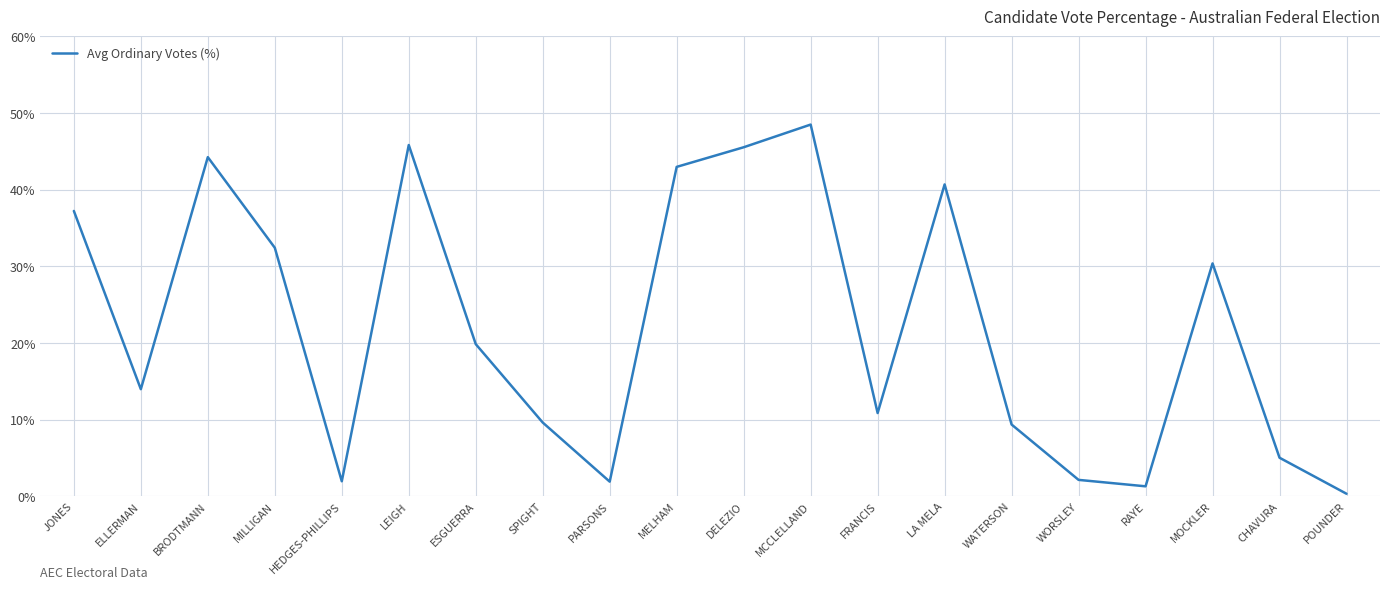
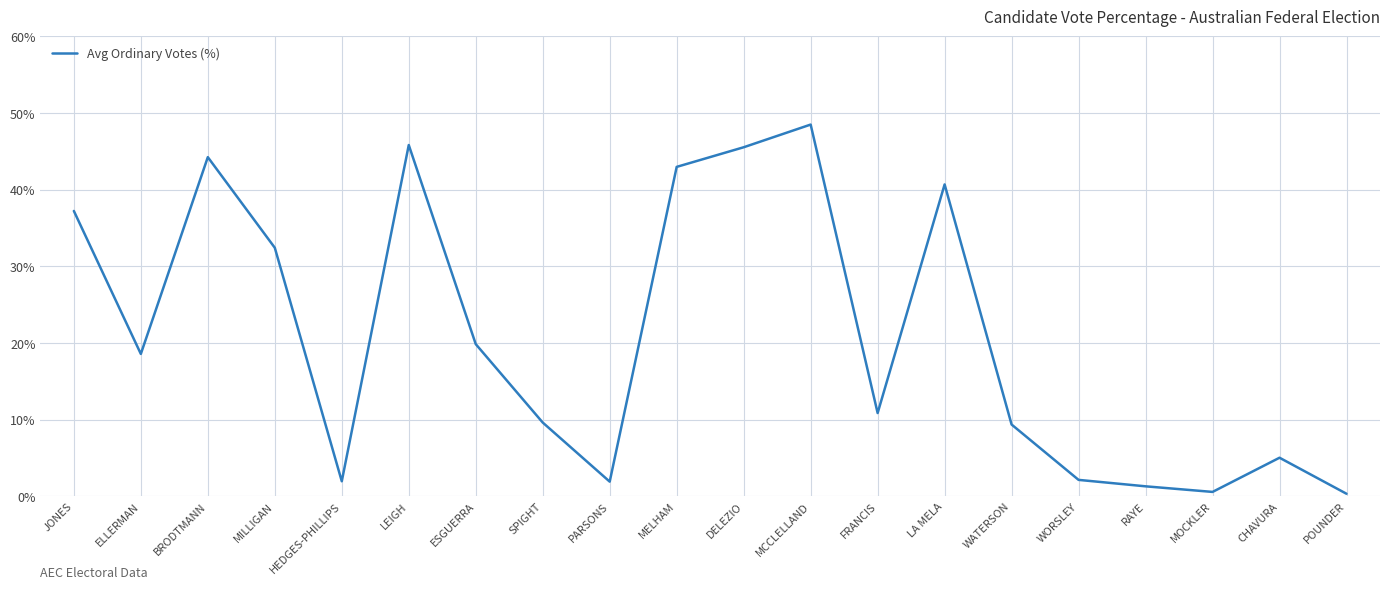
ELLERMAN: 14% -> 19%
MOCKLER: 30% -> 1%
